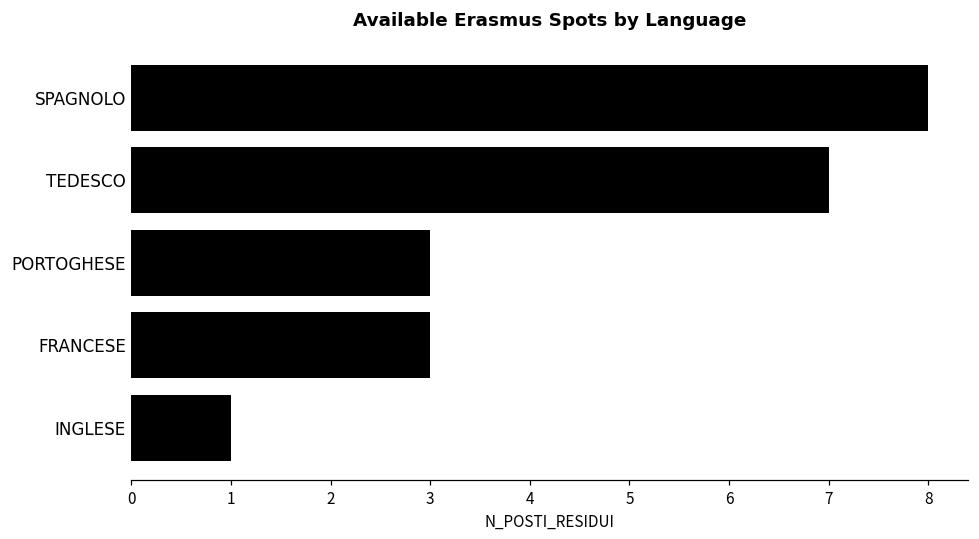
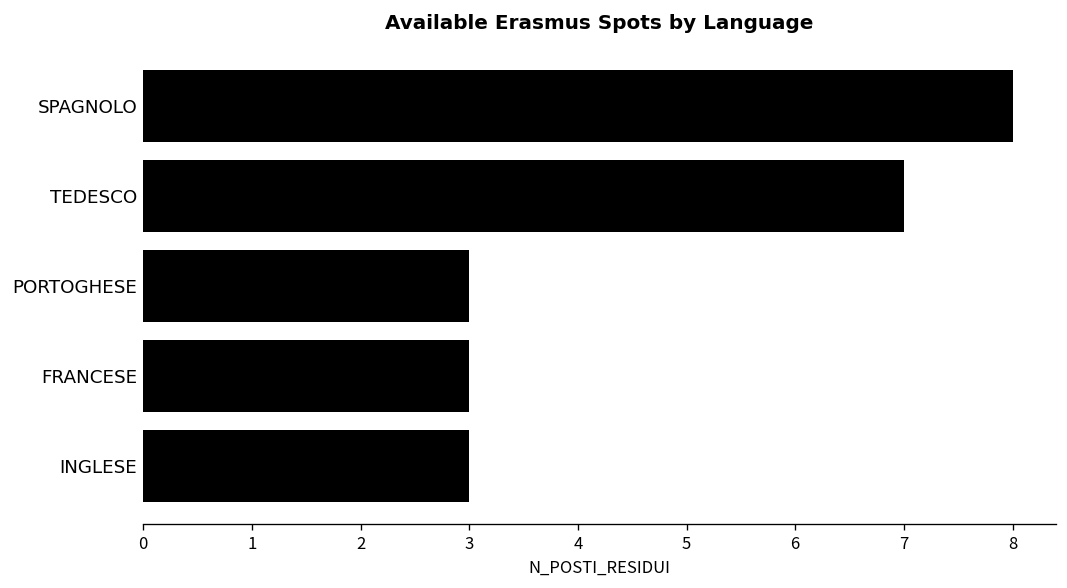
INGLESE: 1 -> 3
